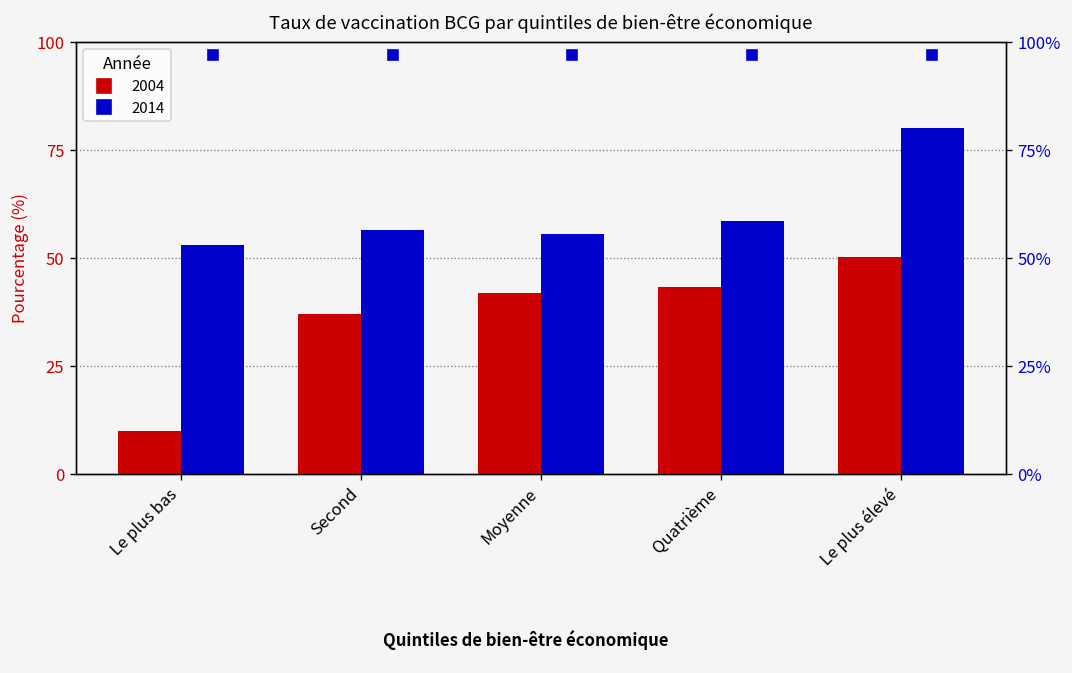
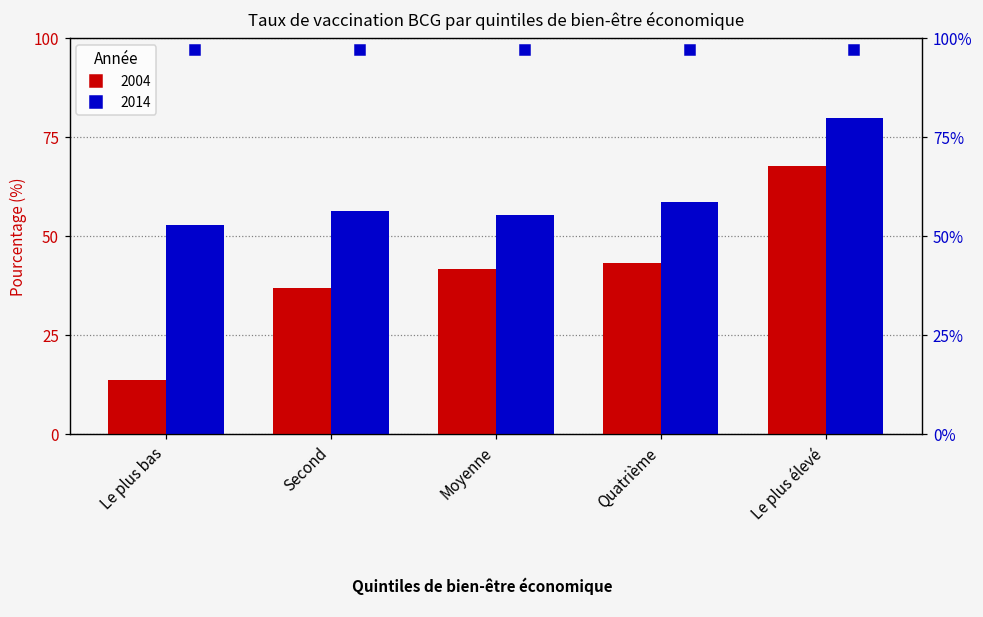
2004, Le plus bas: 10 -> 14
2004, Le plus élevé: 50 -> 68
